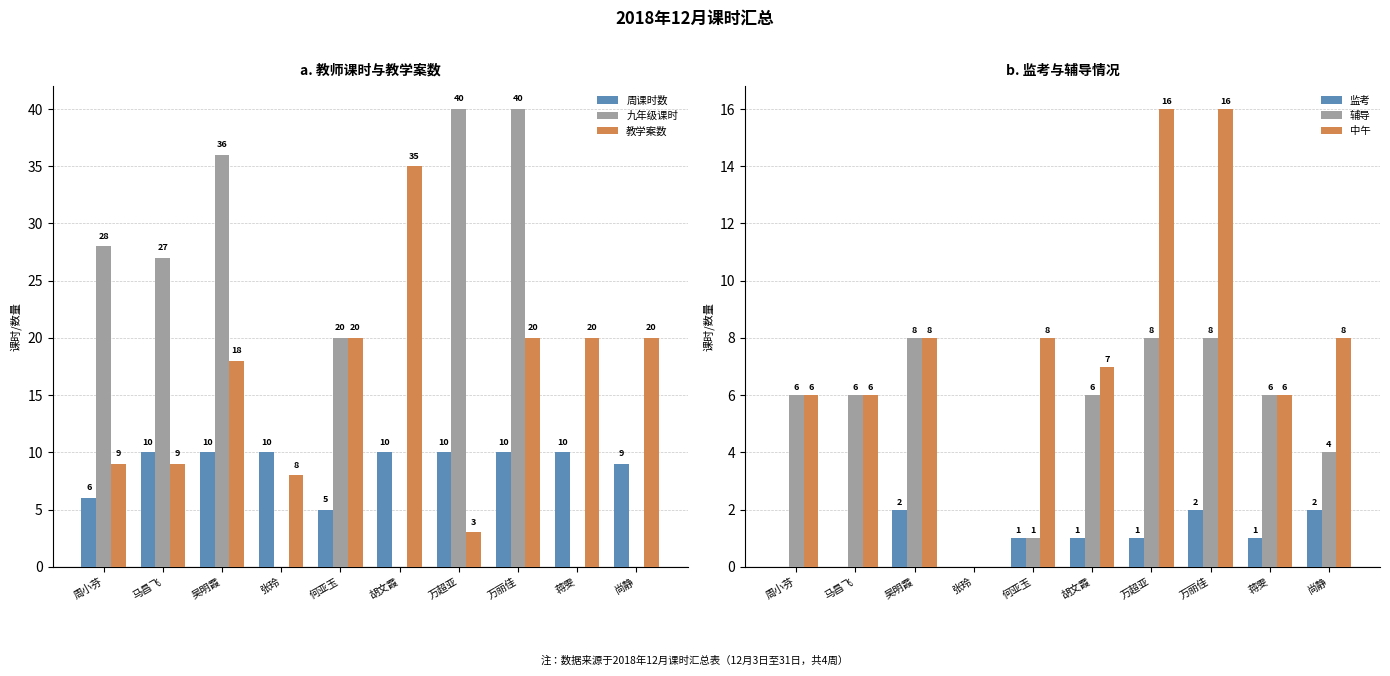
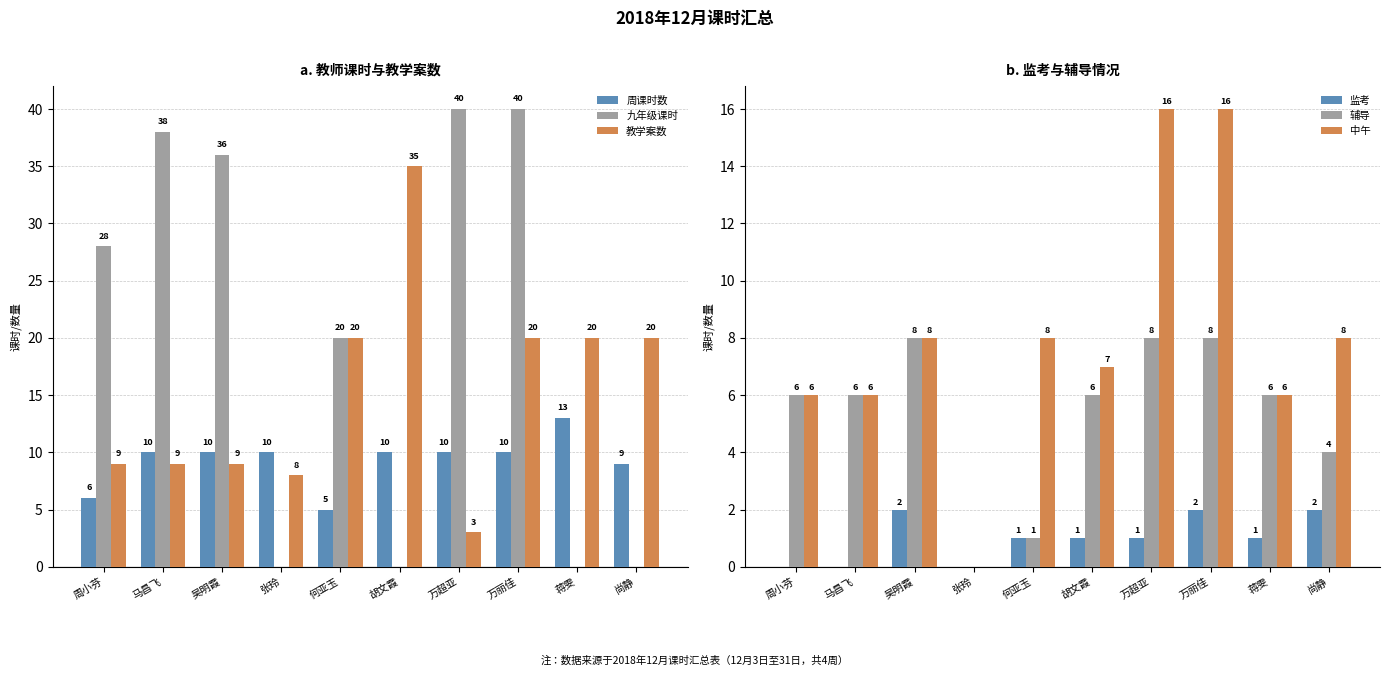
a. 教师课时与教学案数, 九年级课时, 马昌飞: 27 -> 38
a. 教师课时与教学案数, 教学案数, 吴明霞: 18 -> 9
a. 教师课时与教学案数, 周课时数, 蒋雯: 10 -> 13
